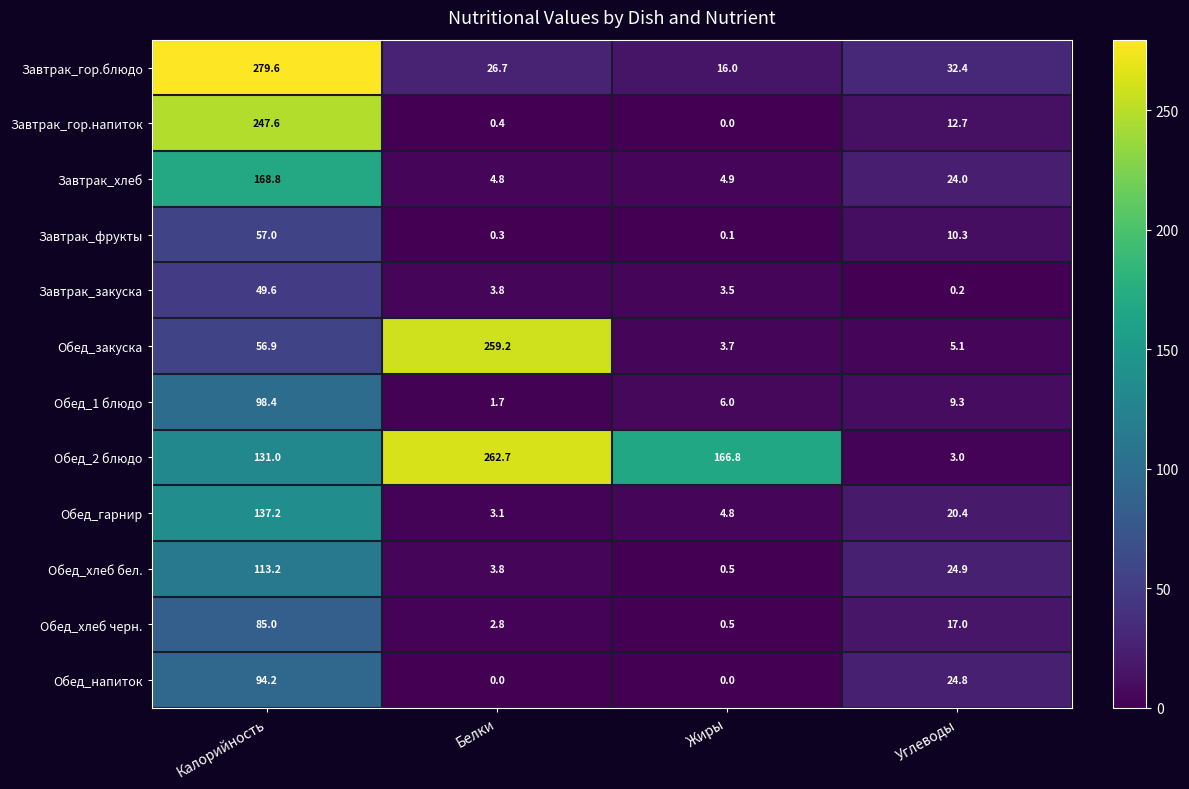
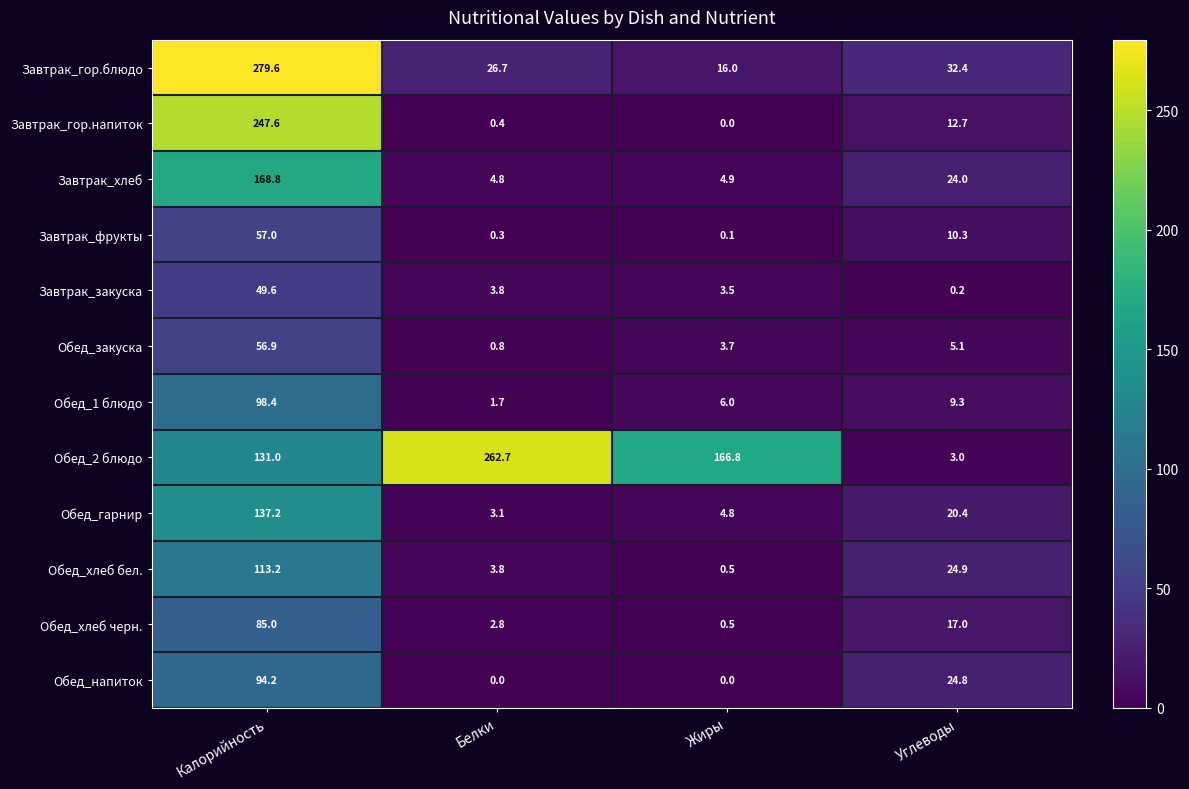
Обед_закуска, Белки: 259.2 -> 0.8
